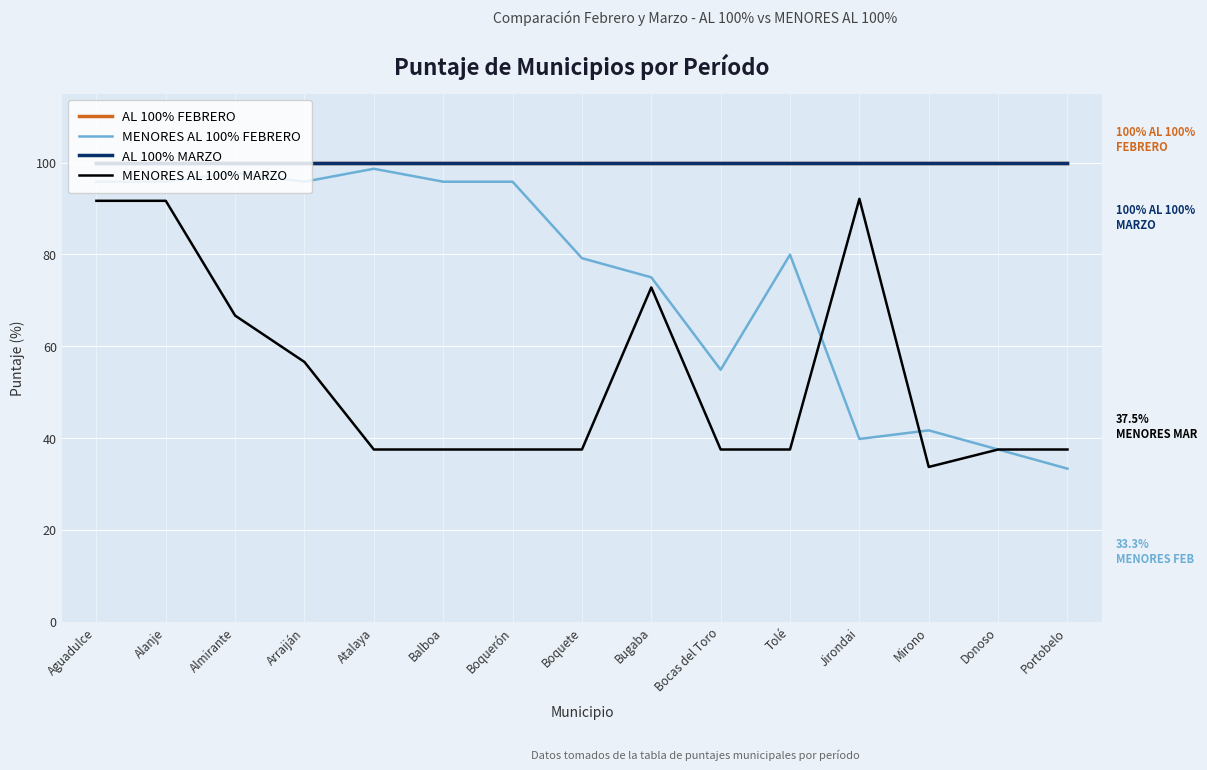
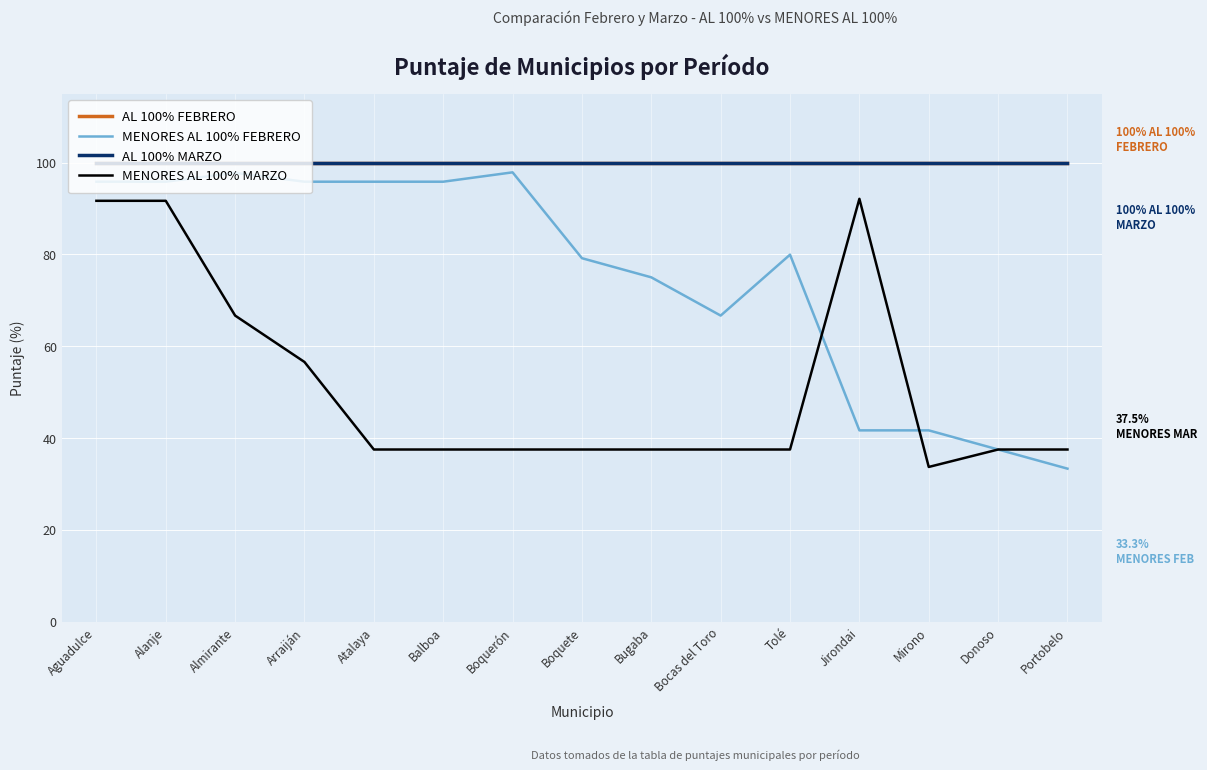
MENORES AL 100% FEBRERO, Atalaya: 99 -> 96
MENORES AL 100% FEBRERO, Boquerón: 96 -> 98
MENORES AL 100% MARZO, Bugaba: 73 -> 38
MENORES AL 100% FEBRERO, Bocas del Toro: 55 -> 67
MENORES AL 100% FEBRERO, Jirondai: 40 -> 42
